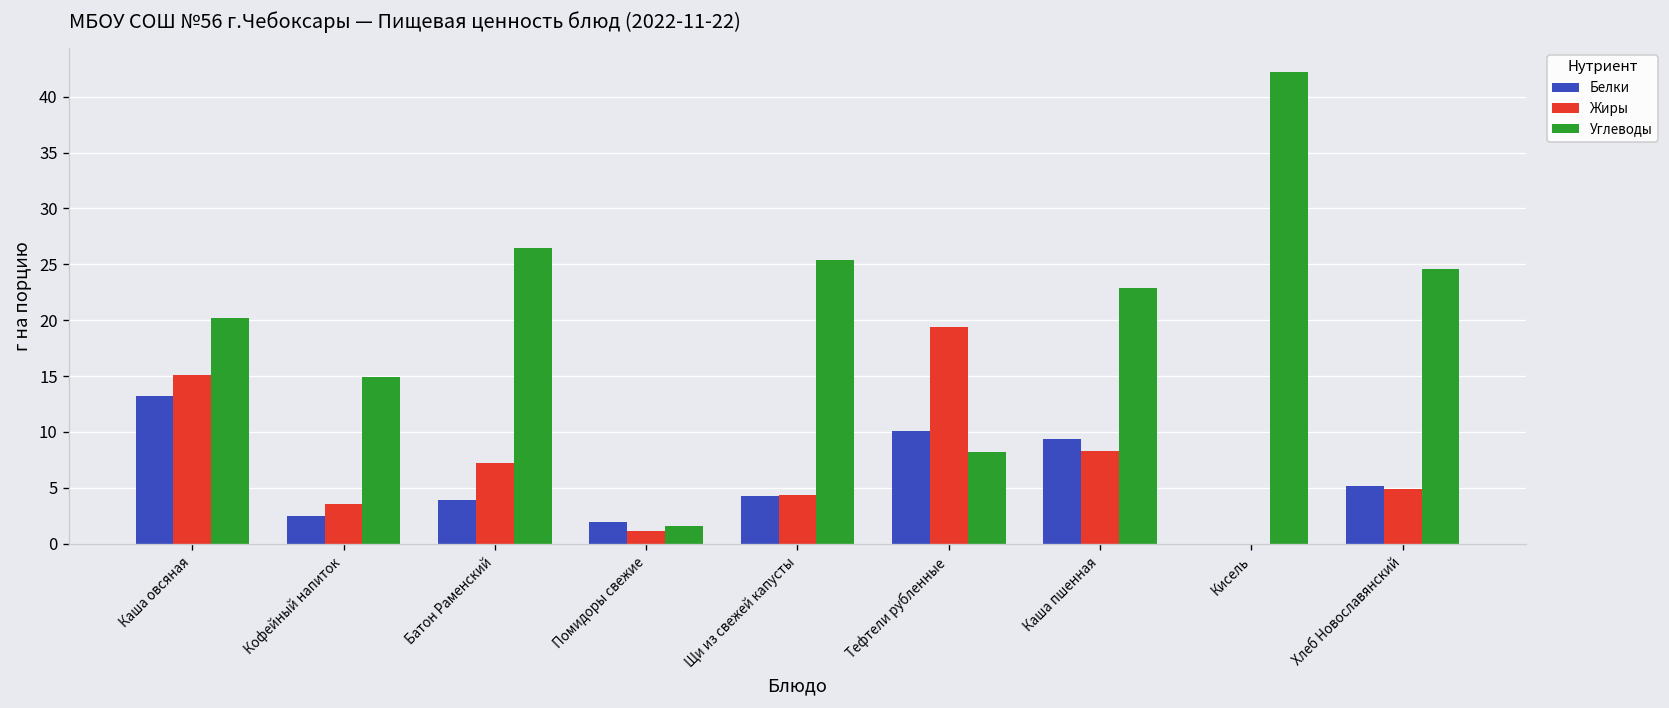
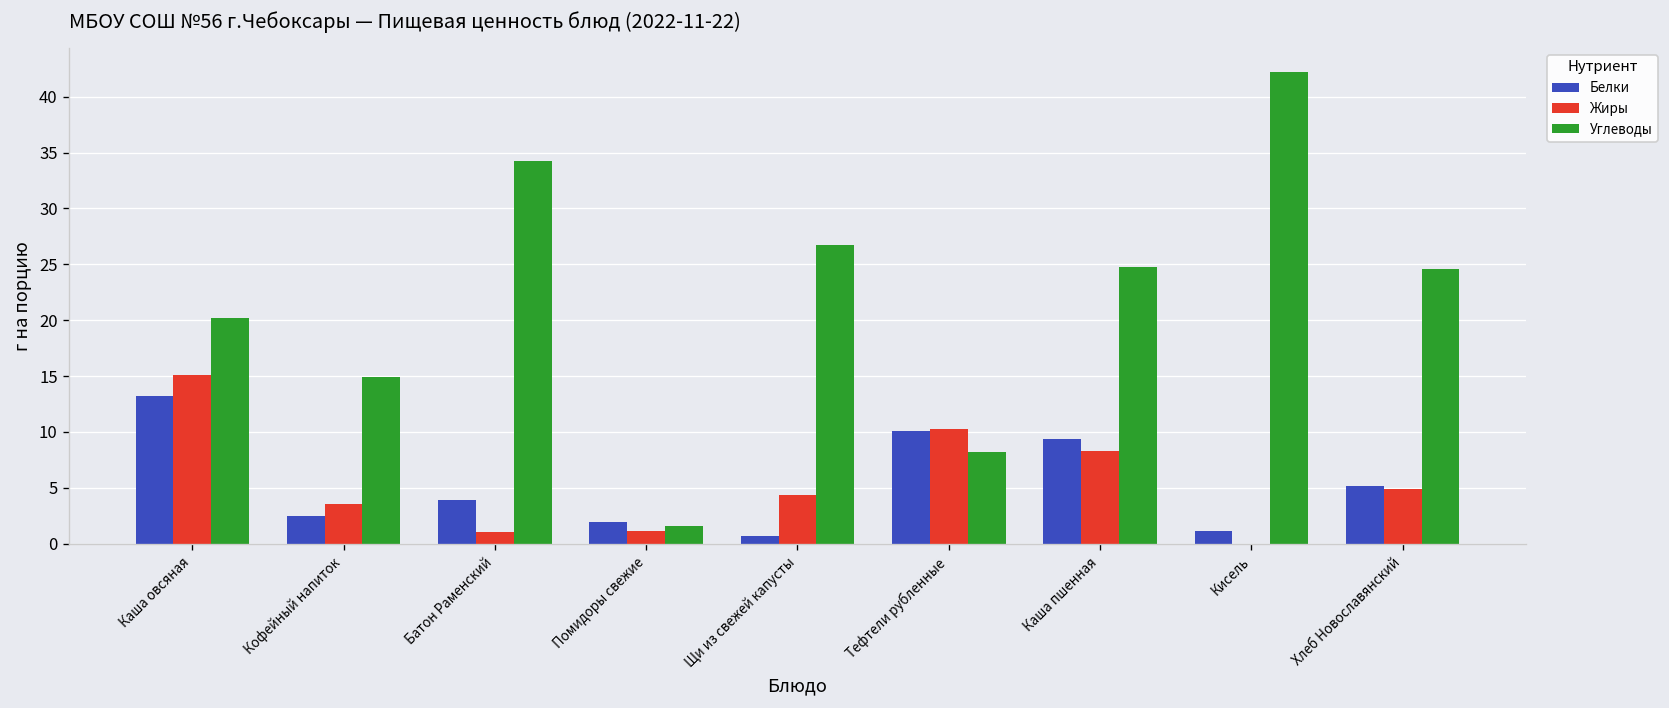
Жиры, Батон Раменский: 7 -> 1
Углеводы, Батон Раменский: 27 -> 34
Белки, Щи из свежей капусты: 4 -> 1
Углеводы, Щи из свежей капусты: 25 -> 27
Жиры, Тефтели рубленные: 19 -> 10
Углеводы, Каша пшенная: 23 -> 25
Белки, Кисель: 0 -> 1
